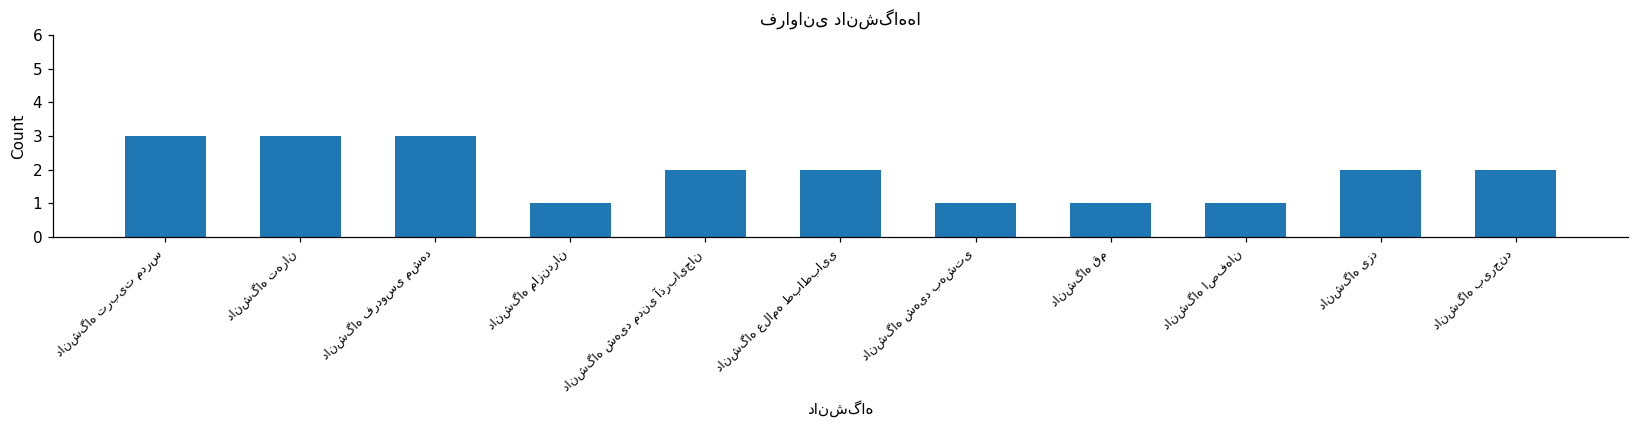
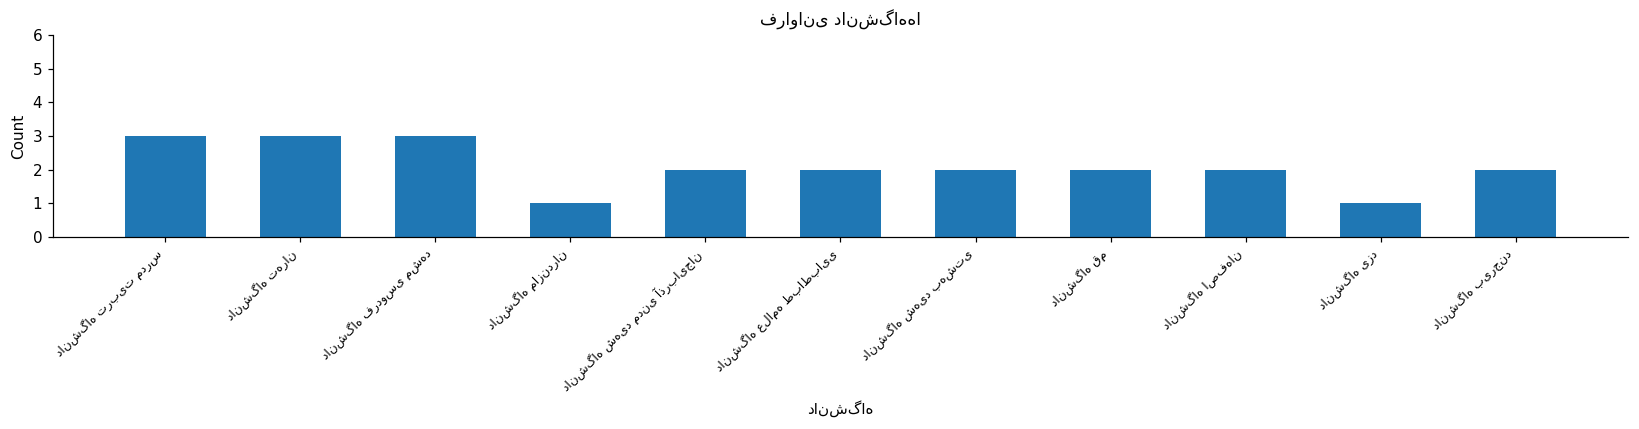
دانشگاه شهید بهشتی: 1 -> 2
دانشگاه قم: 1 -> 2
دانشگاه اصفهان: 1 -> 2
دانشگاه یزد: 2 -> 1
